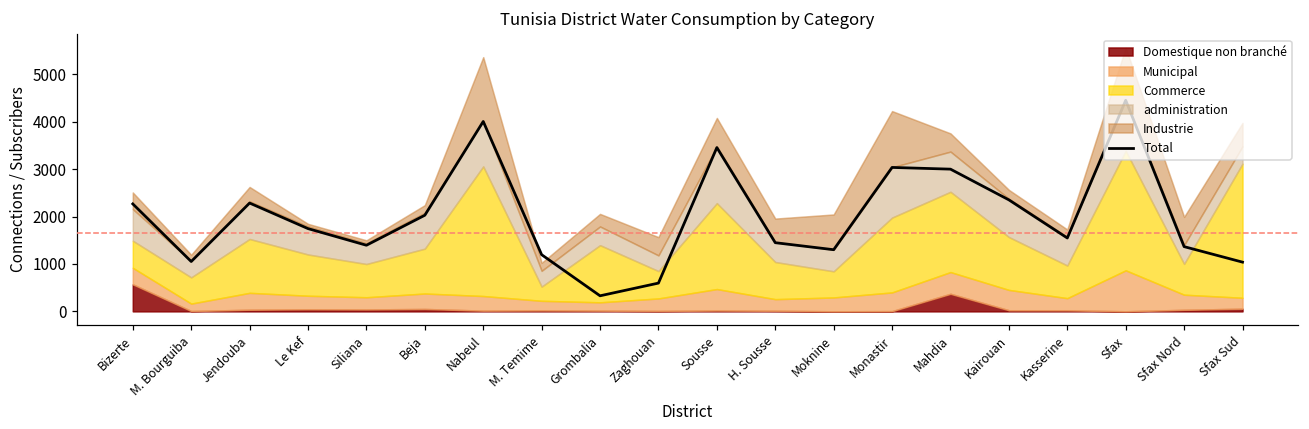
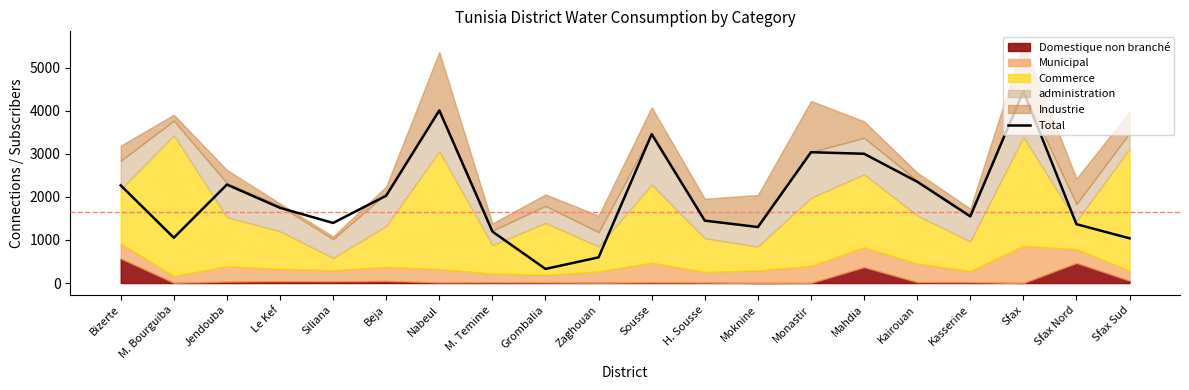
Commerce, Bizerte: 600 -> 1300
Commerce, M. Bourguiba: 600 -> 3300
Commerce, Siliana: 700 -> 300
Commerce, M. Temime: 300 -> 700
Domestique non branché, Sfax Nord: 0 -> 500
